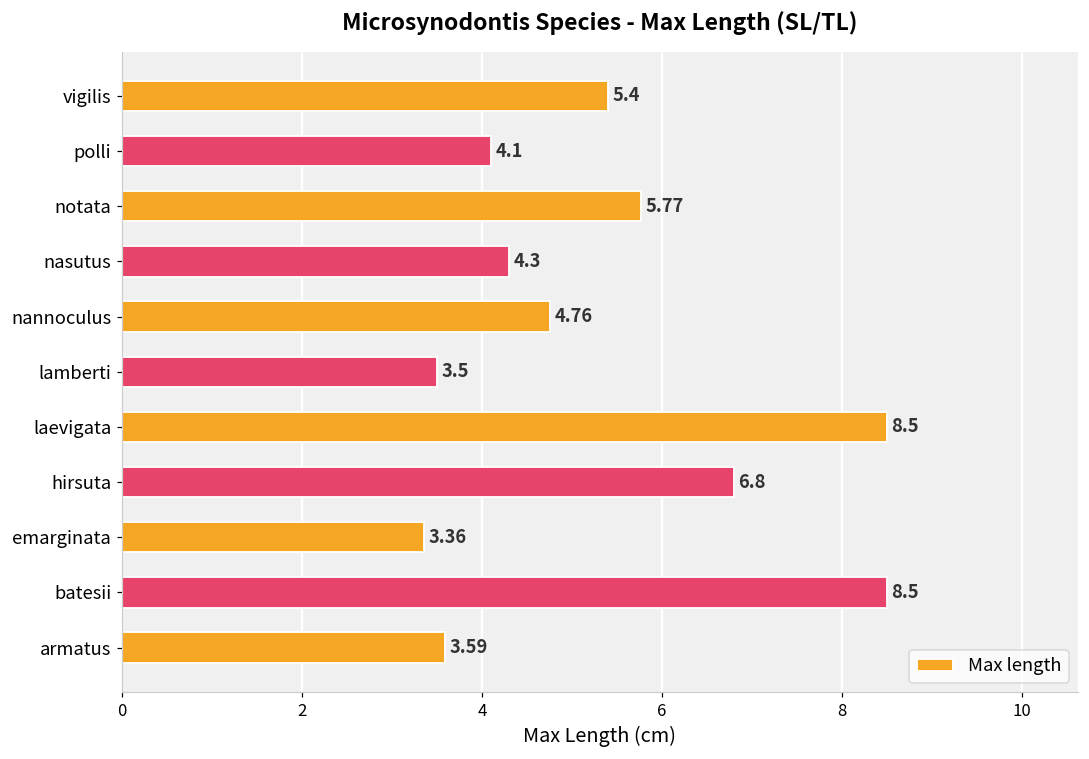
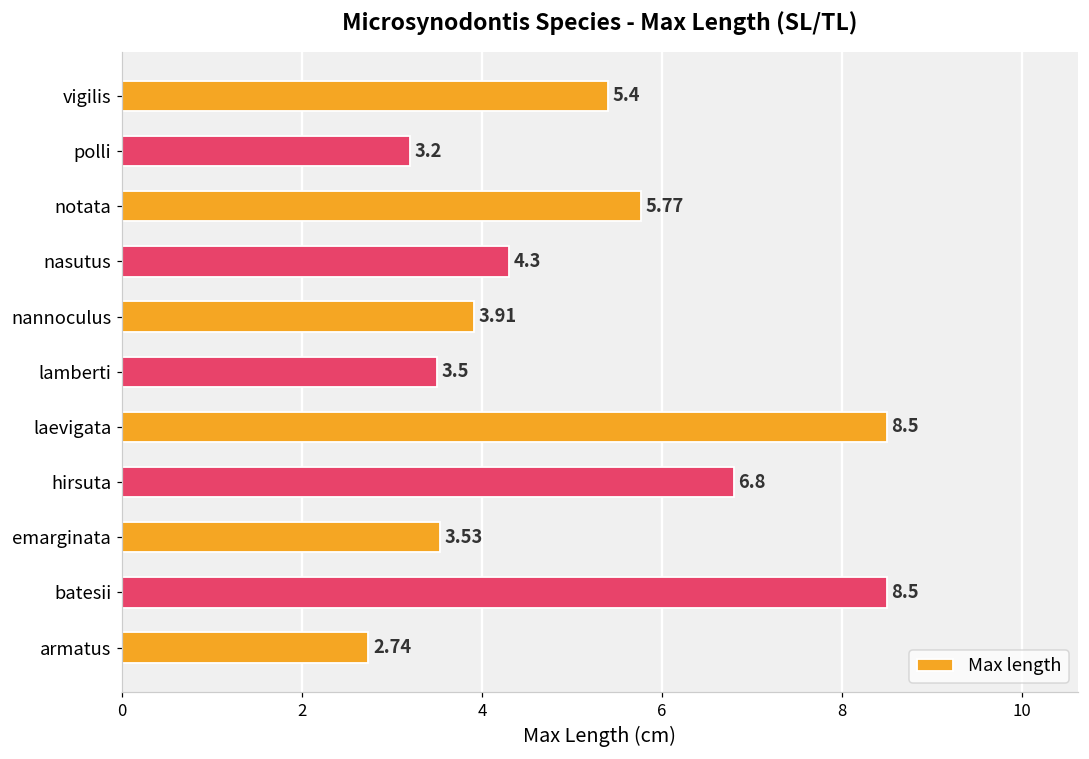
polli: 4.1 -> 3.2
nannoculus: 4.76 -> 3.91
emarginata: 3.36 -> 3.53
armatus: 3.59 -> 2.74
